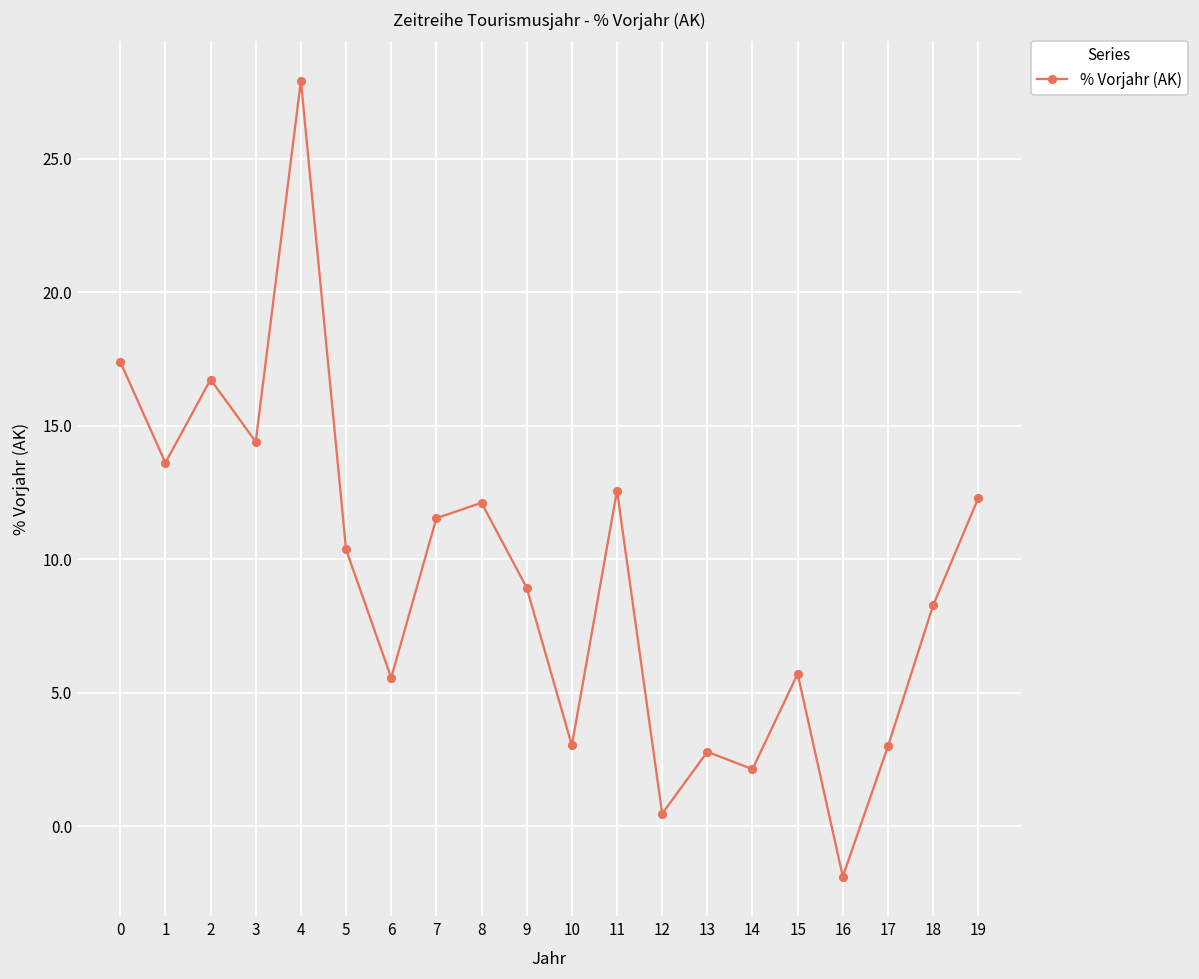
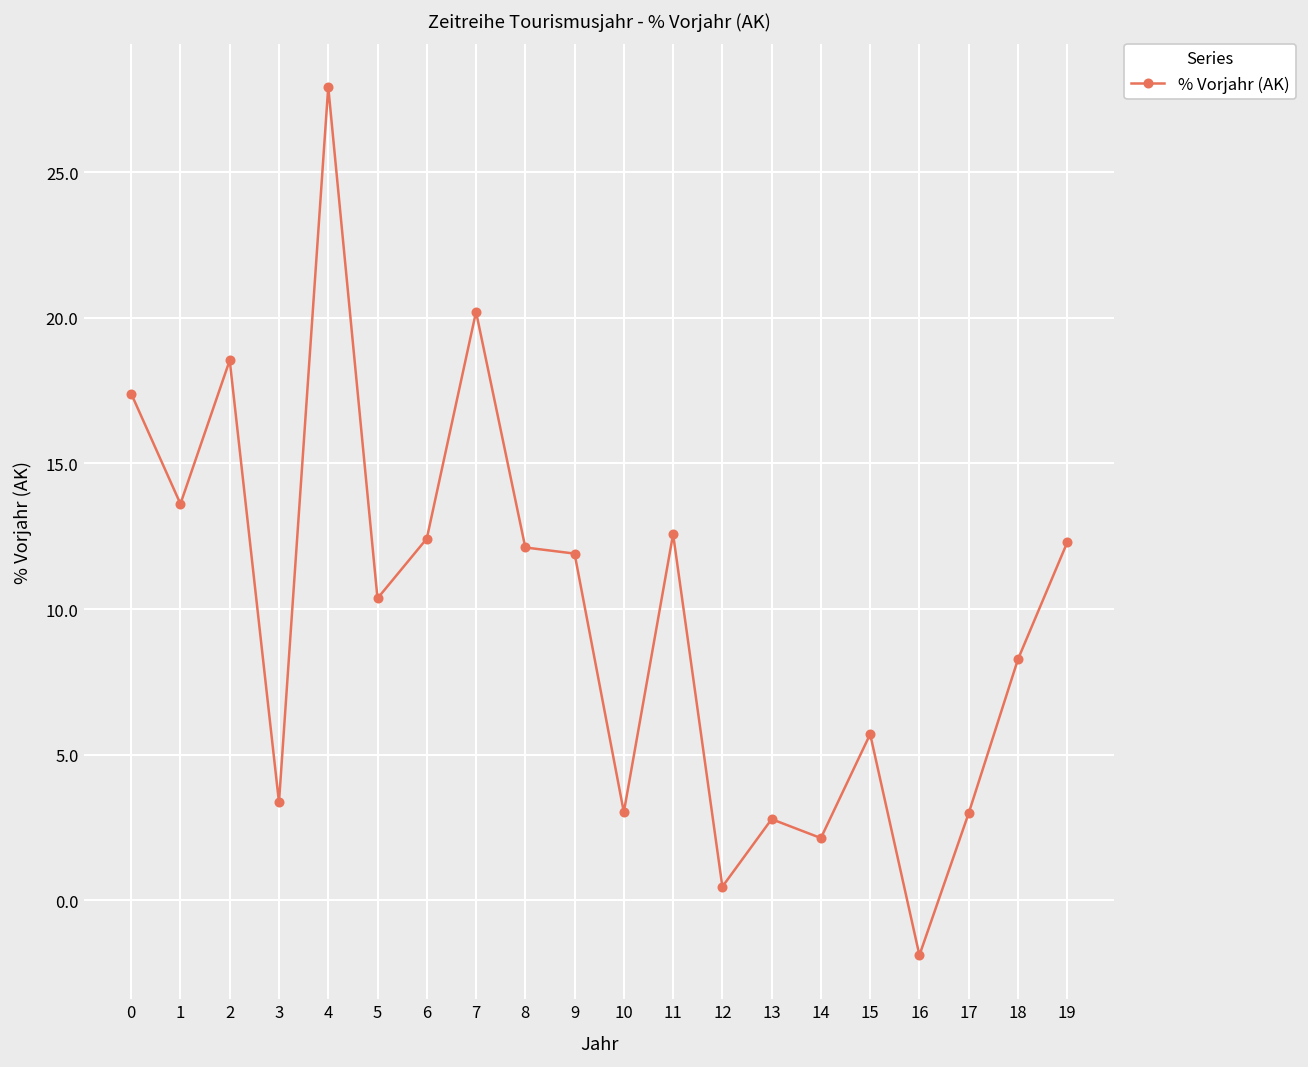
2: 16.7 -> 18.5
3: 14.4 -> 3.4
6: 5.6 -> 12.4
7: 11.5 -> 20.2
9: 8.9 -> 11.9
